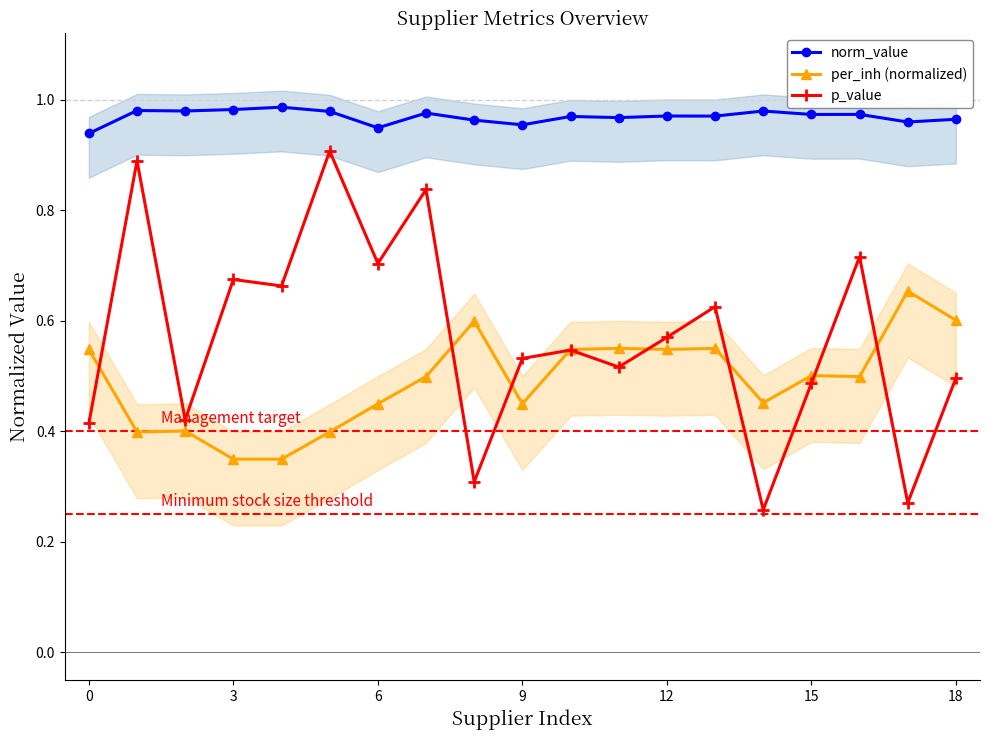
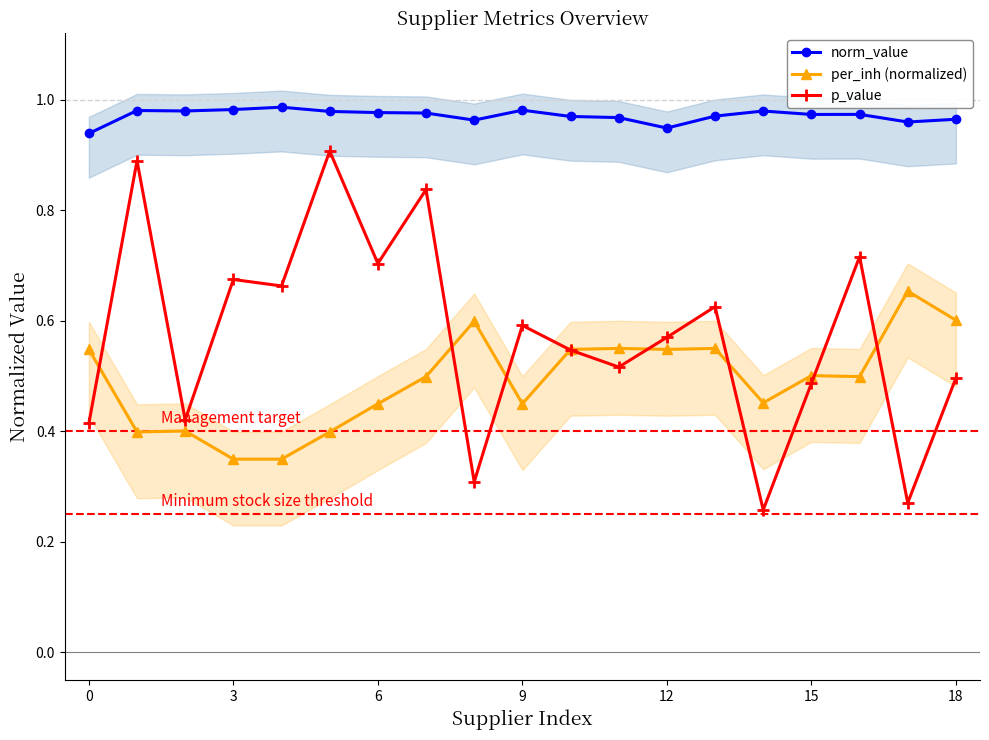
norm_value, 6: 0.95 -> 0.98
norm_value, 9: 0.95 -> 0.98
p_value, 9: 0.53 -> 0.59
norm_value, 12: 0.97 -> 0.95
